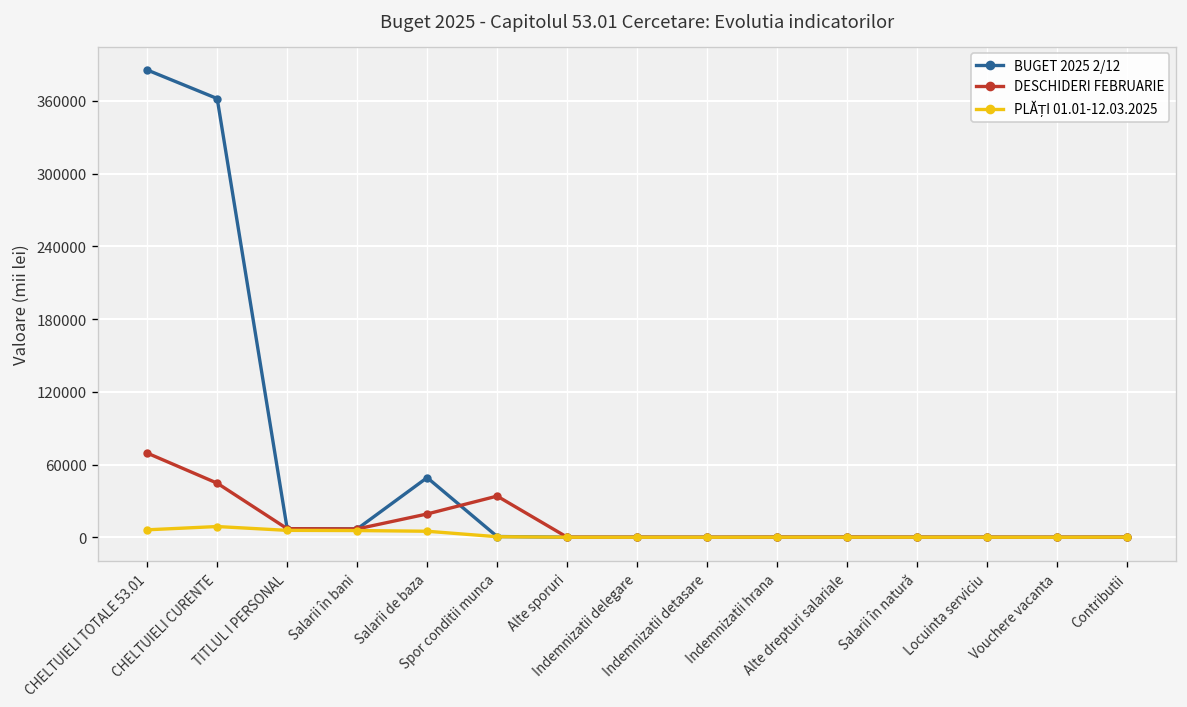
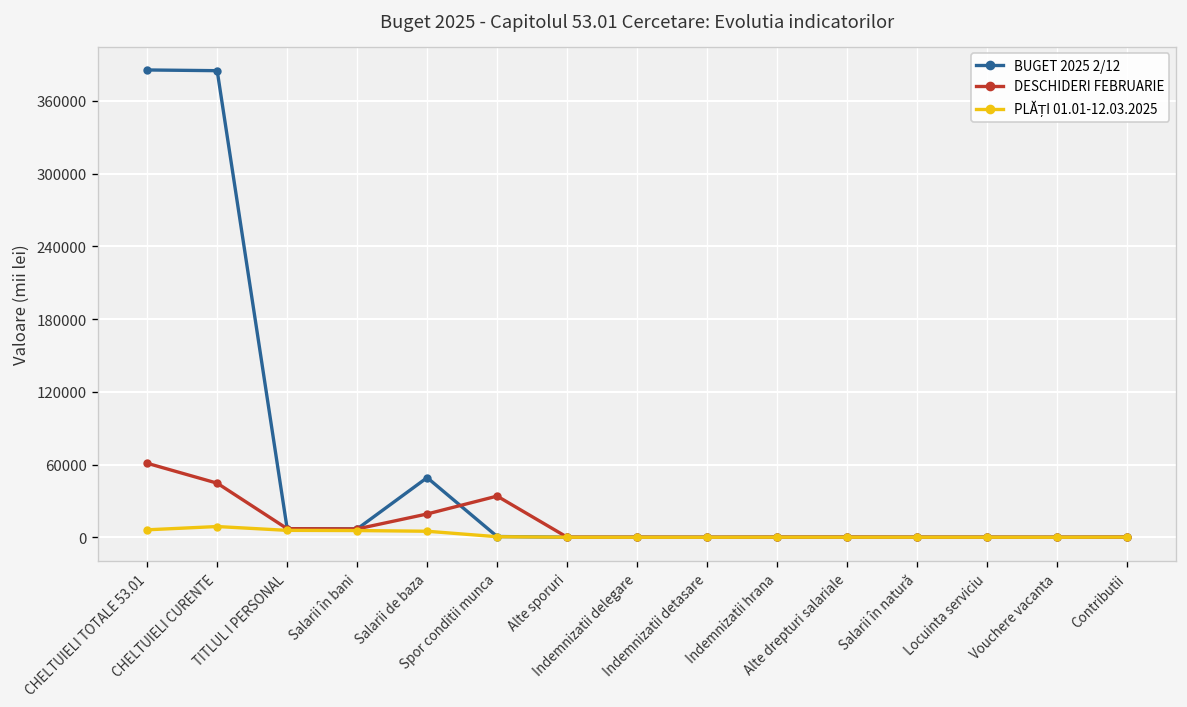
DESCHIDERI FEBRUARIE, CHELTUIELI TOTALE 53.01: 69000 -> 61000
BUGET 2025 2/12, CHELTUIELI CURENTE: 362000 -> 385000
